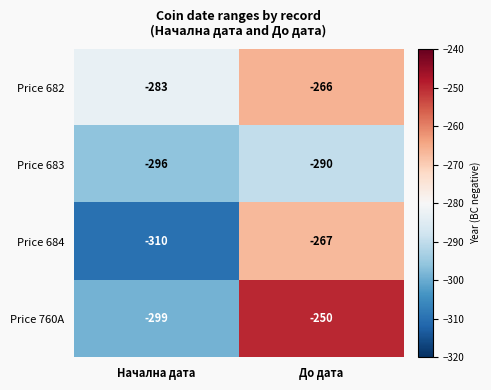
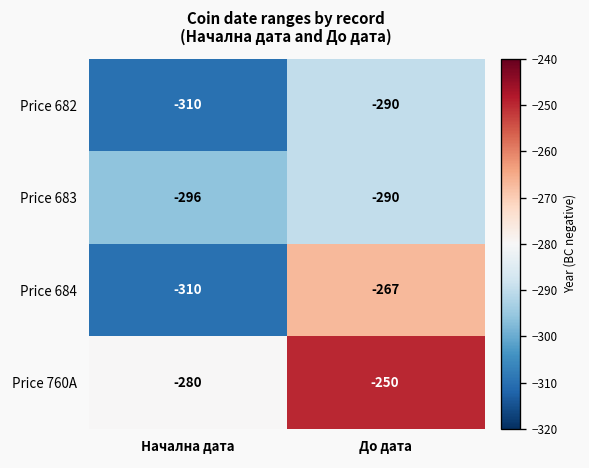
Price 682, Начална дата: -283 -> -310
Price 682, До дата: -266 -> -290
Price 760A, Начална дата: -299 -> -280
